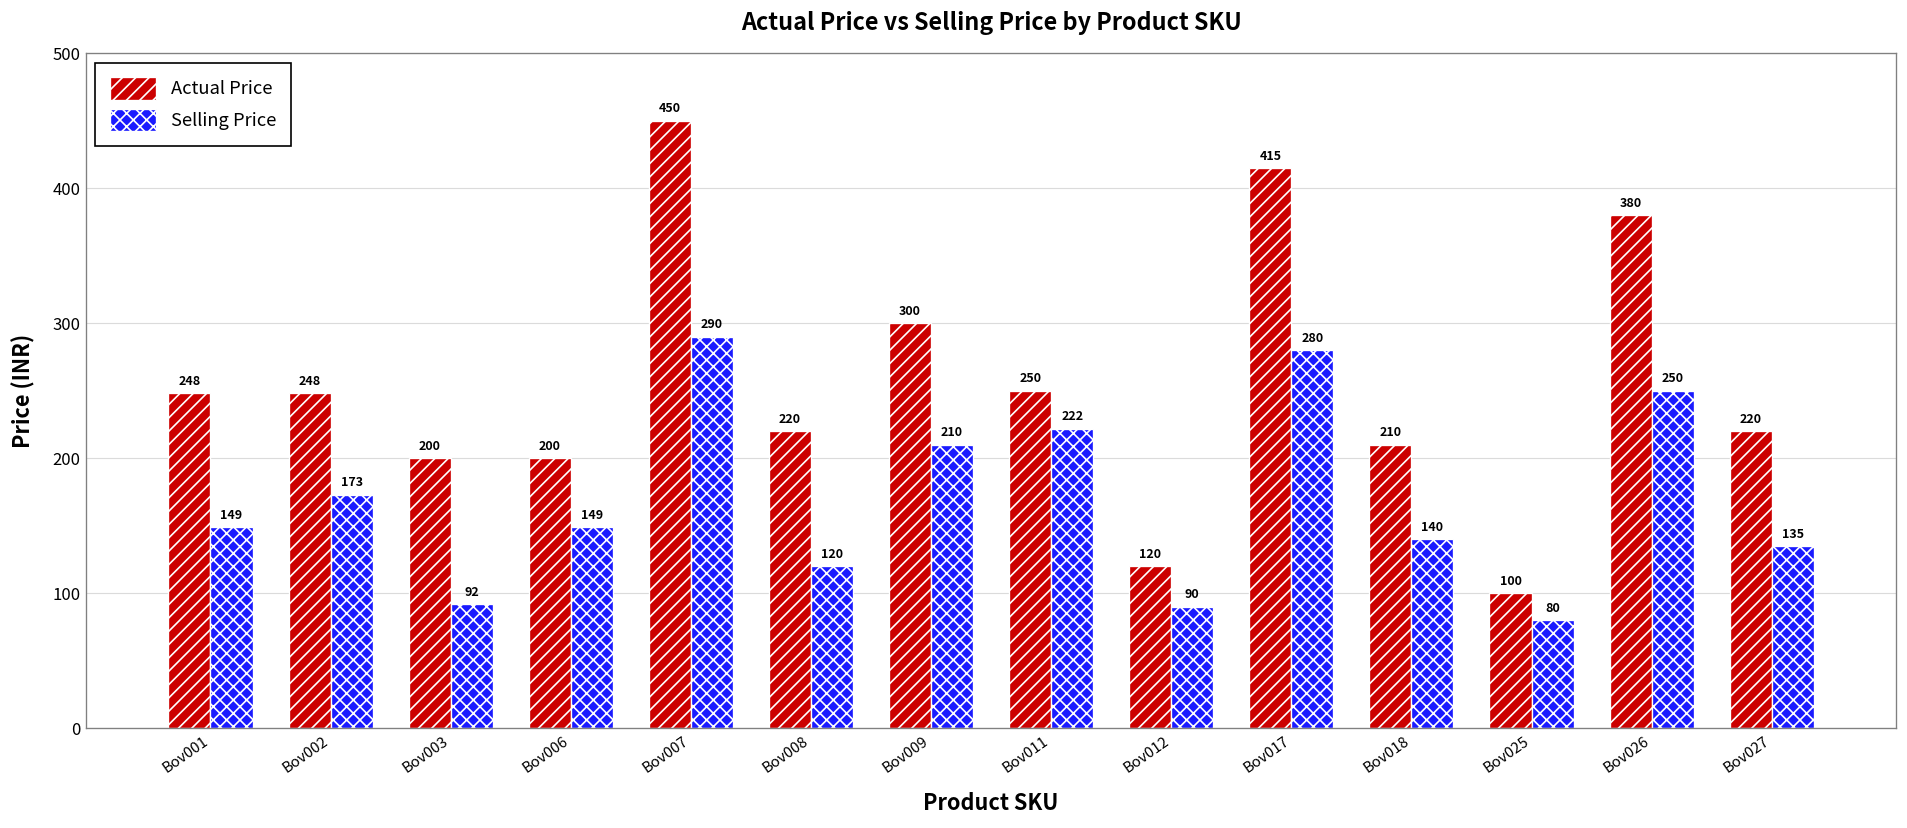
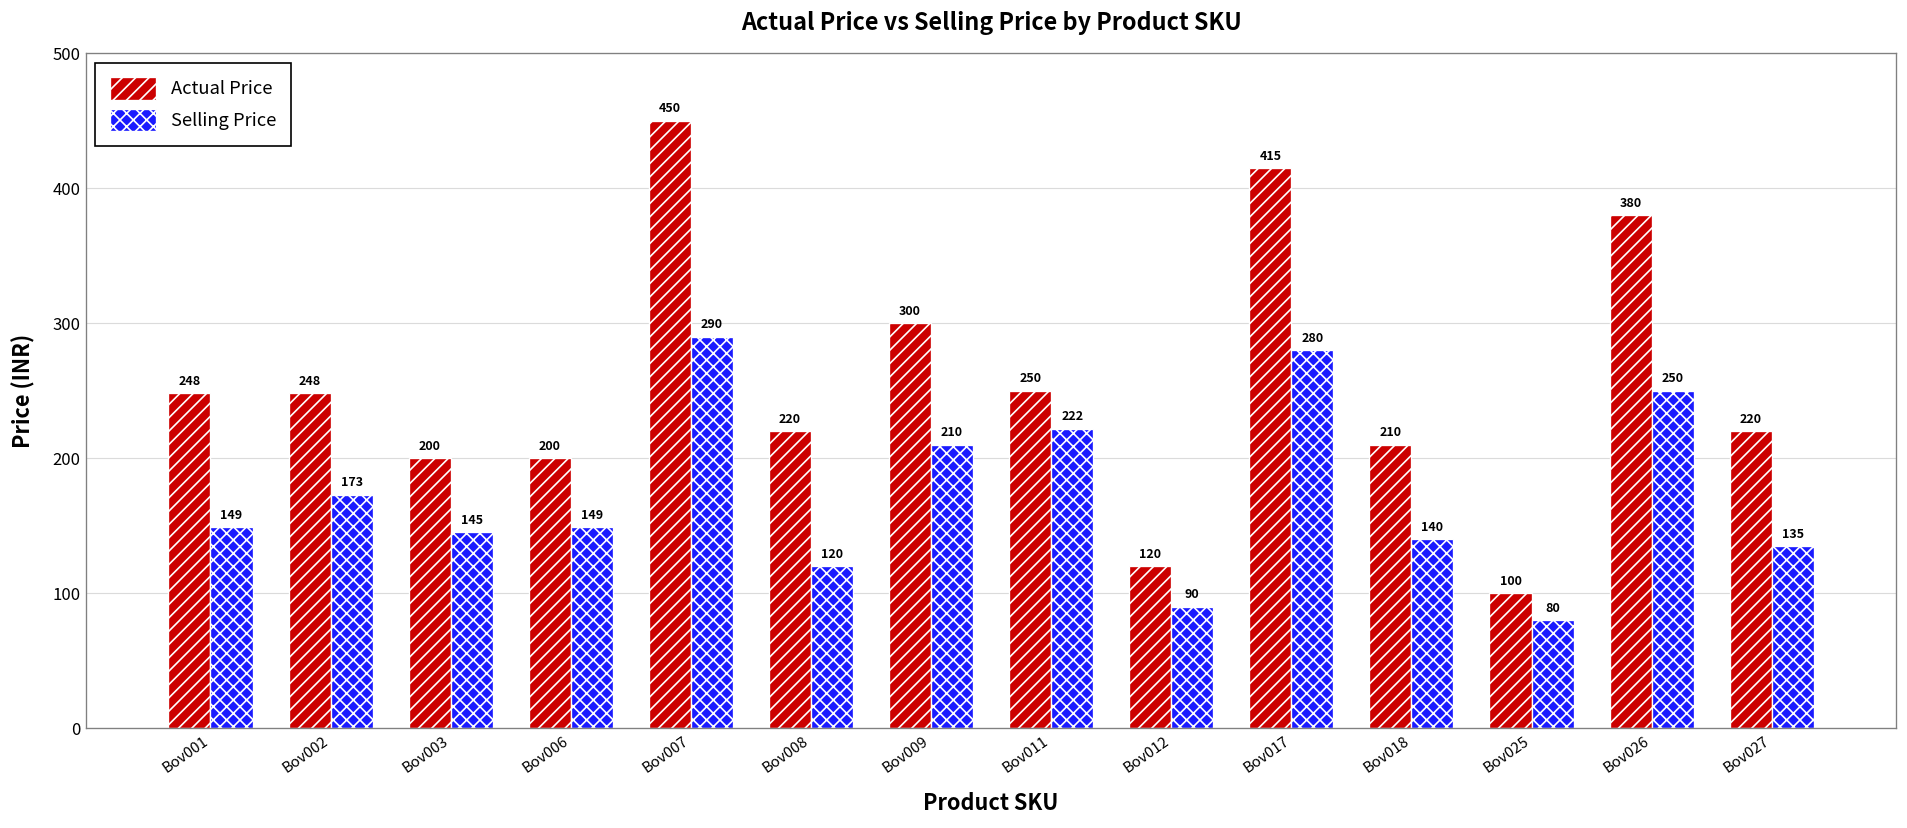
Selling Price, Bov003: 92 -> 145
